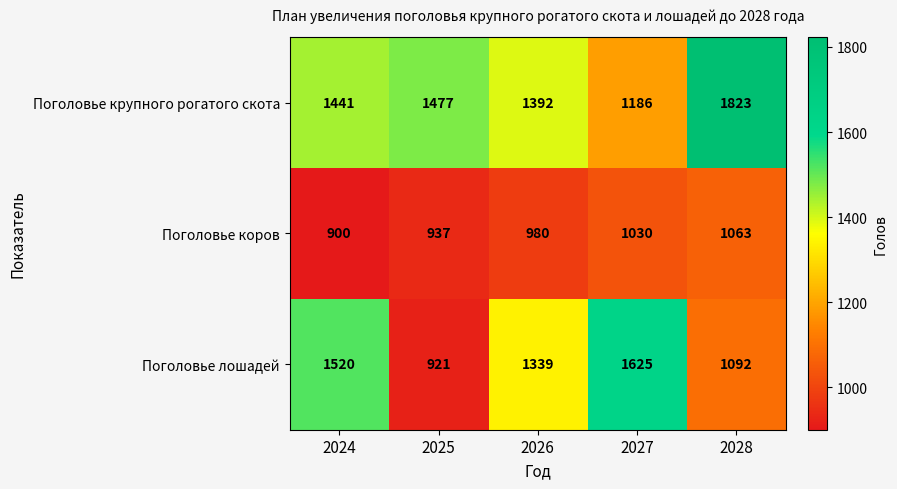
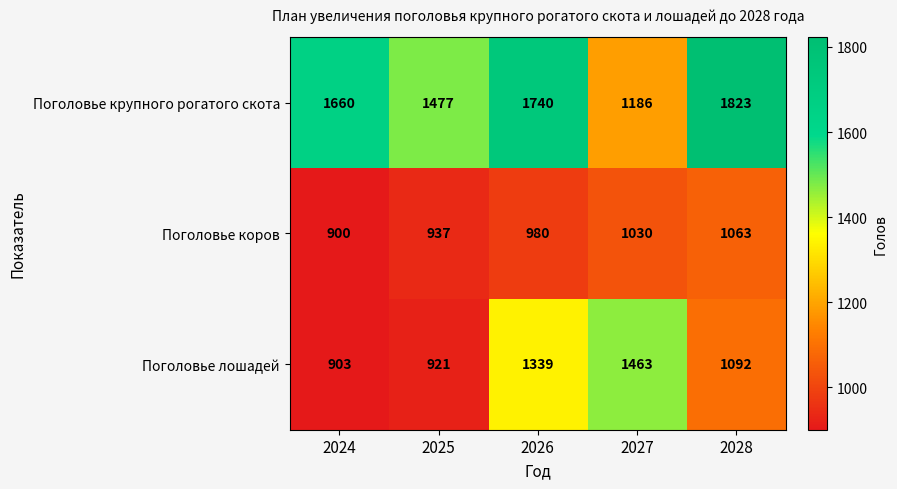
Поголовье крупного рогатого скота, 2024: 1441 -> 1660
Поголовье крупного рогатого скота, 2026: 1392 -> 1740
Поголовье лошадей, 2024: 1520 -> 903
Поголовье лошадей, 2027: 1625 -> 1463
